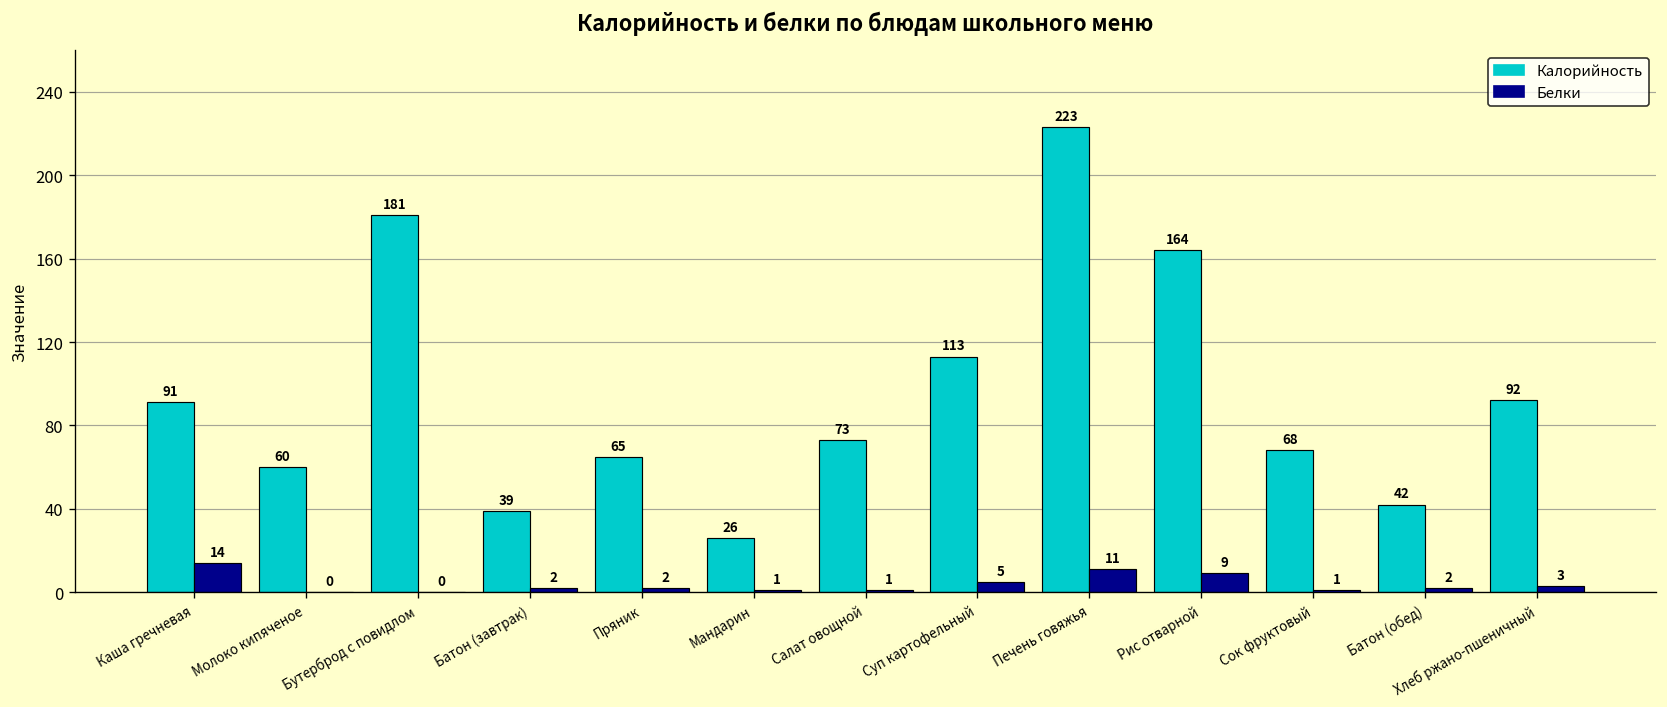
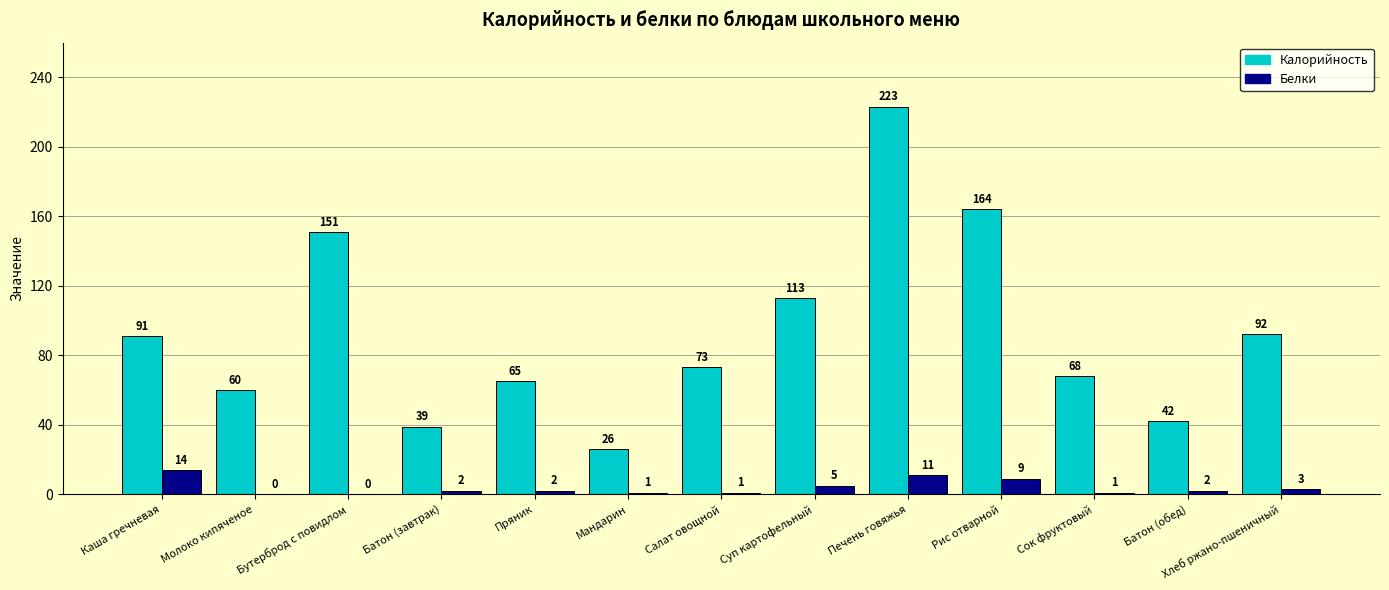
Калорийность, Бутерброд с повидлом: 181 -> 151
